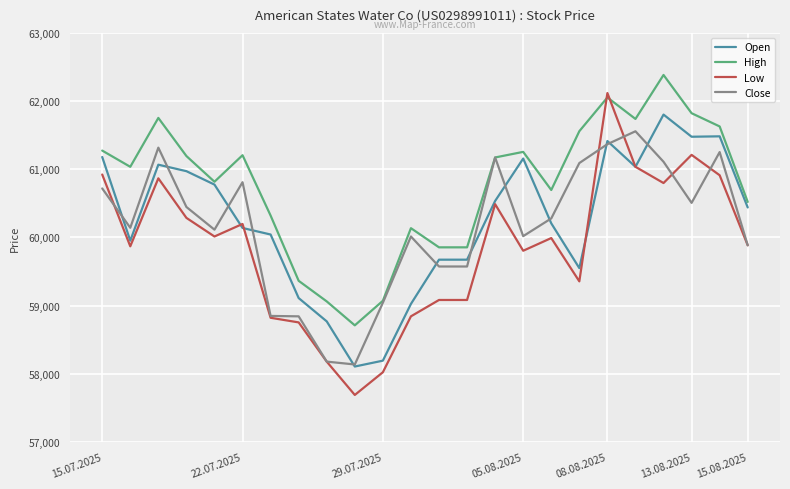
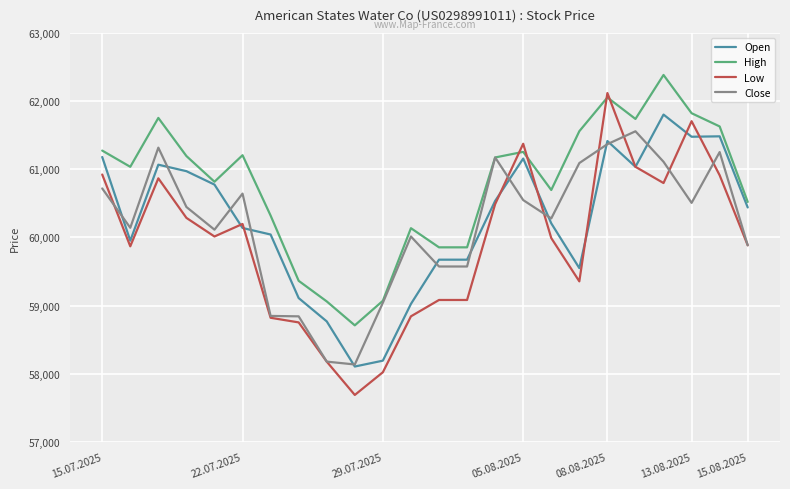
Close, 22.07.2025: 60,800 -> 60,600
Low, 05.08.2025: 59,800 -> 61,400
Close, 05.08.2025: 60,000 -> 60,500
Low, 13.08.2025: 61,200 -> 61,700
